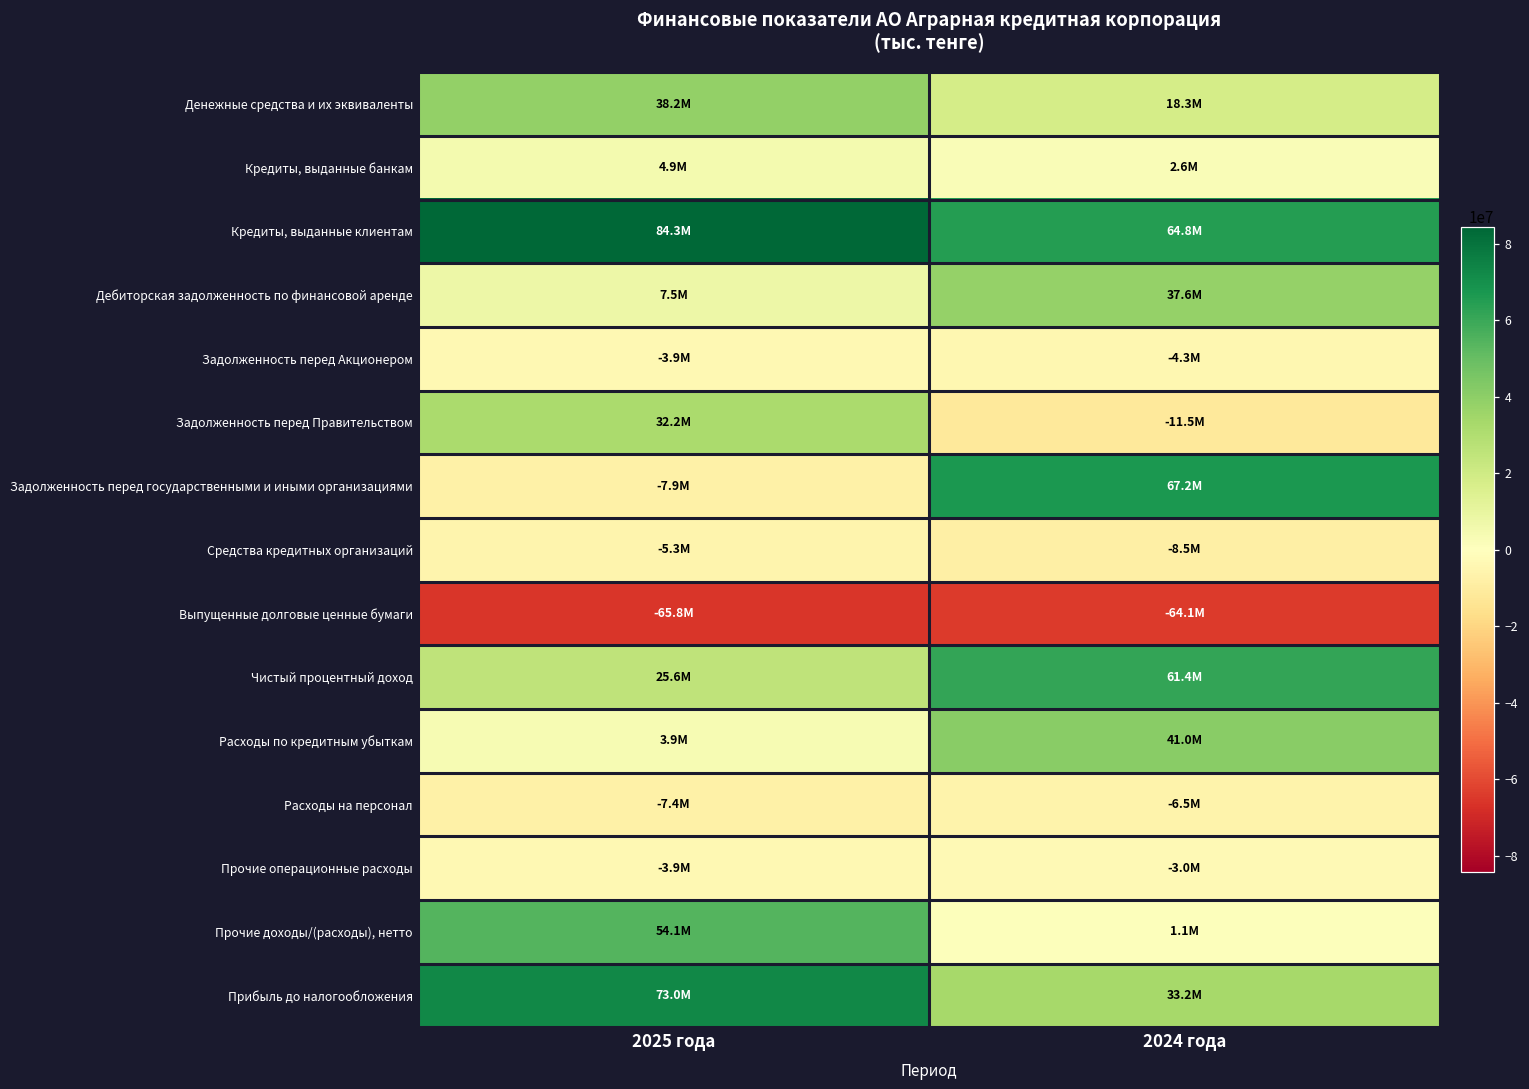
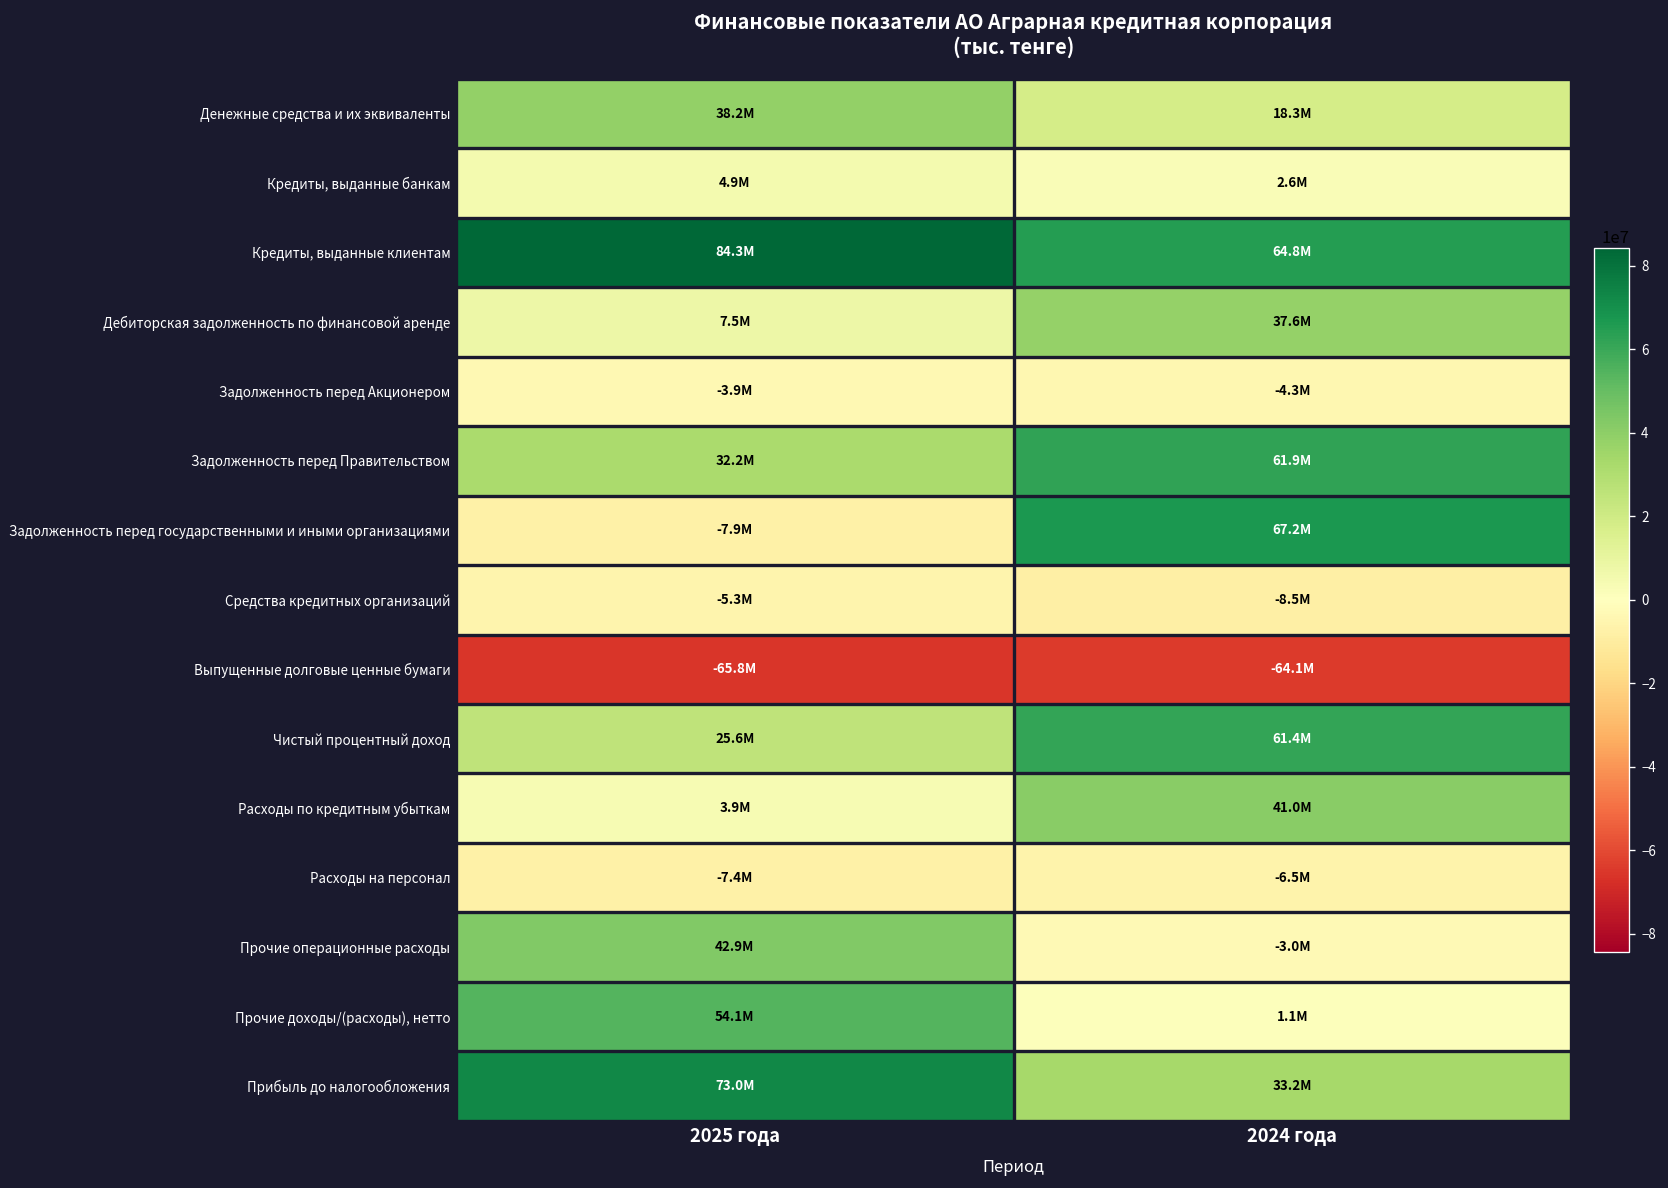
Задолженность перед Правительством, 2024 года: -11.5M -> 61.9M
Прочие операционные расходы, 2025 года: -3.9M -> 42.9M
